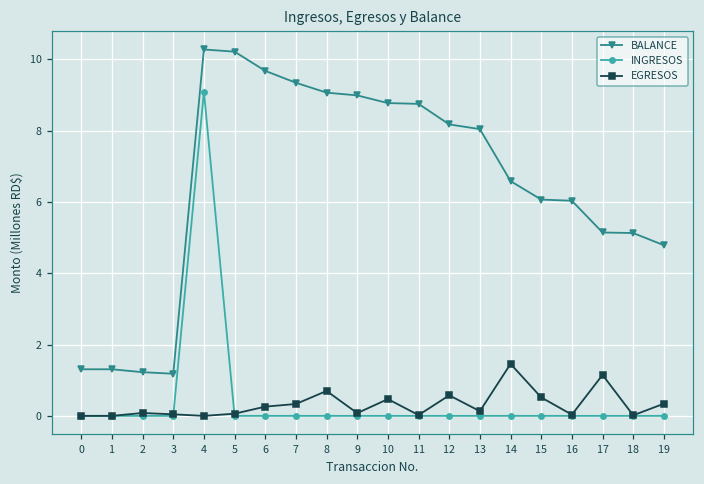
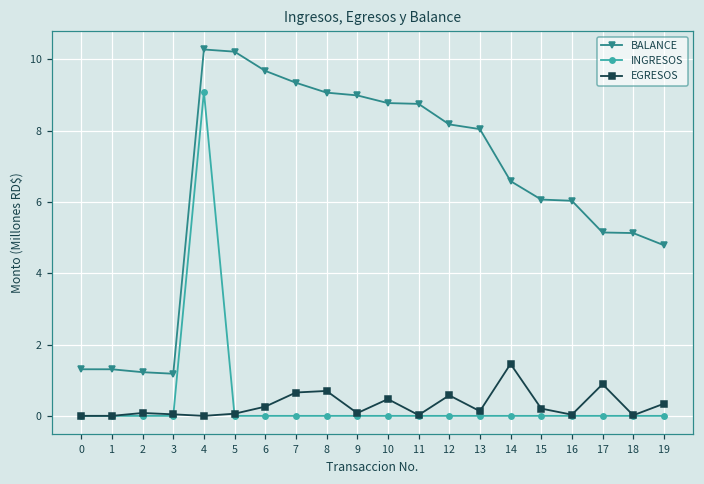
EGRESOS, 7: 0.3 -> 0.7
EGRESOS, 15: 0.5 -> 0.2
EGRESOS, 17: 1.1 -> 0.9
